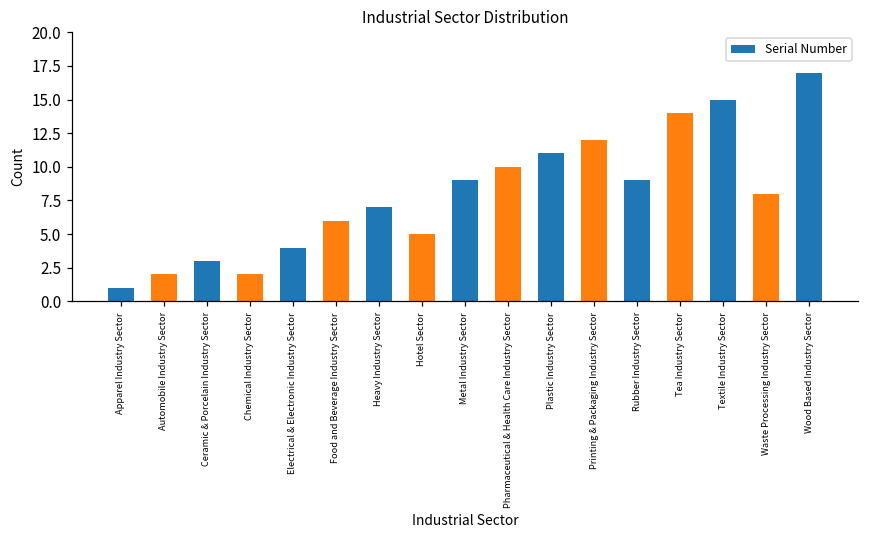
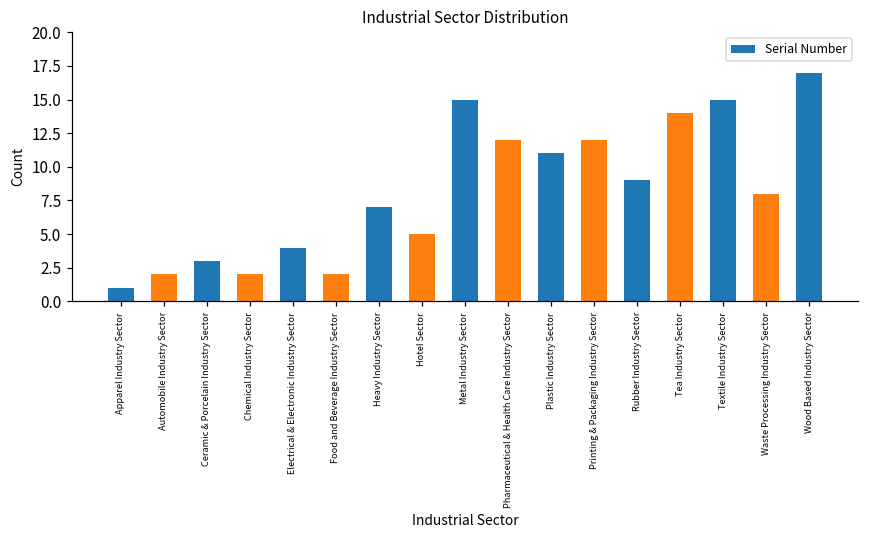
Food and Beverage Industry Sector: 6 -> 2
Metal Industry Sector: 9 -> 15
Pharmaceutical & Health Care Industry Sector: 10 -> 12
